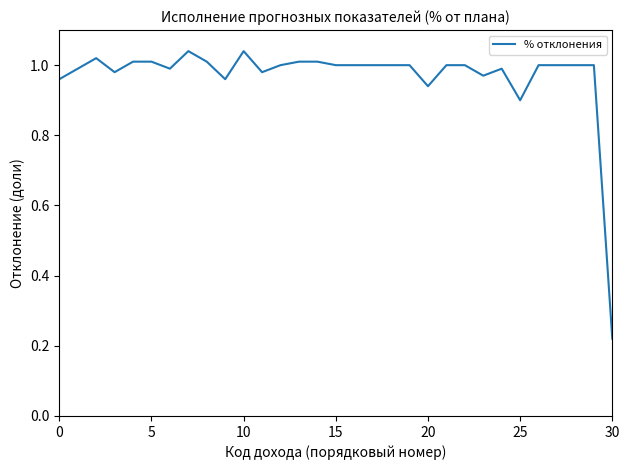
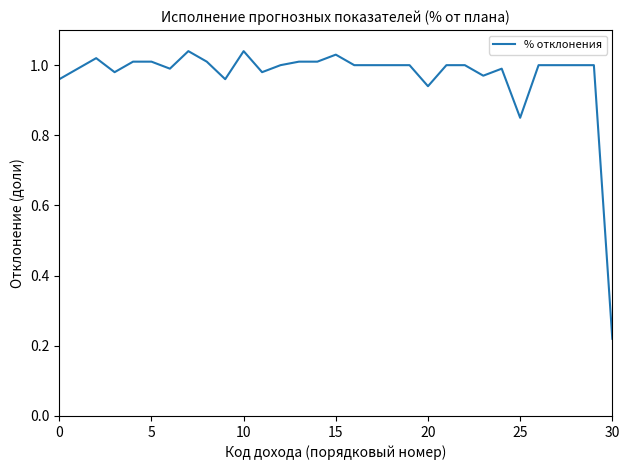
15: 1.00 -> 1.03
25: 0.90 -> 0.85
